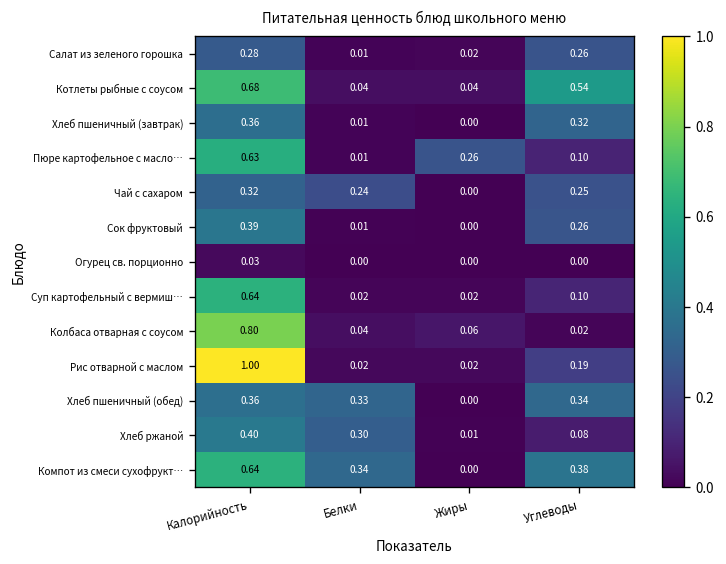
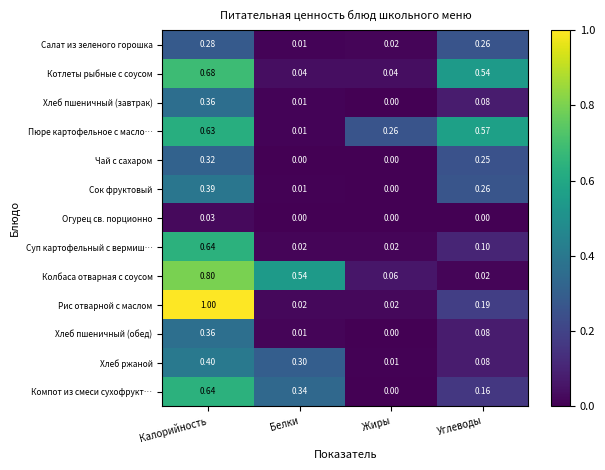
Хлеб пшеничный (завтрак), Углеводы: 0.32 -> 0.08
Пюре картофельное с масло…, Углеводы: 0.10 -> 0.57
Чай с сахаром, Белки: 0.24 -> 0.00
Колбаса отварная с соусом, Белки: 0.04 -> 0.54
Хлеб пшеничный (обед), Белки: 0.33 -> 0.01
Хлеб пшеничный (обед), Углеводы: 0.34 -> 0.08
Компот из смеси сухофрукт…, Углеводы: 0.38 -> 0.16
